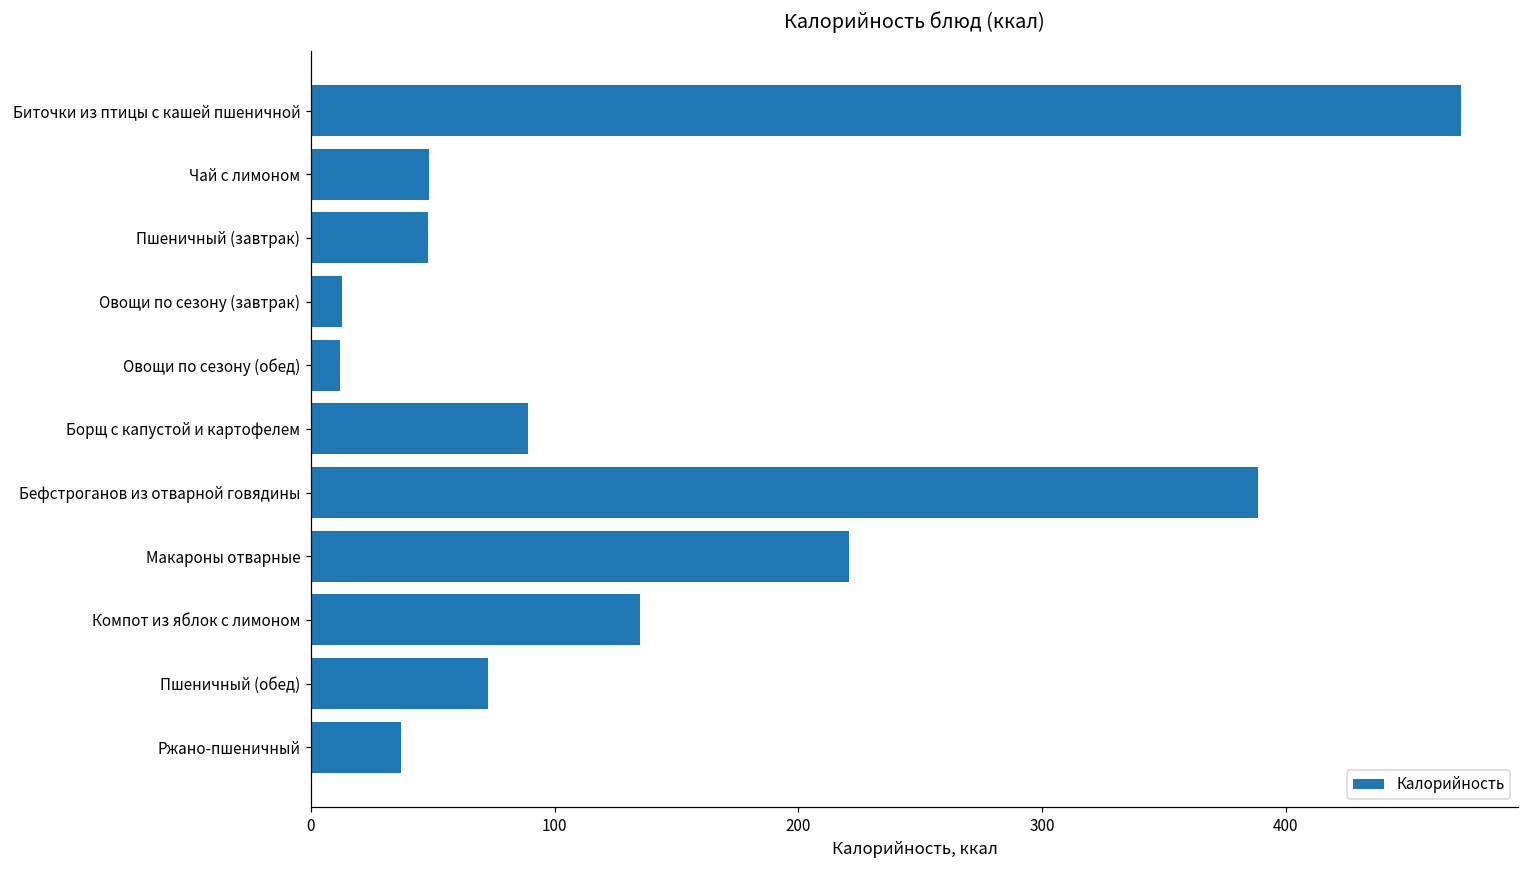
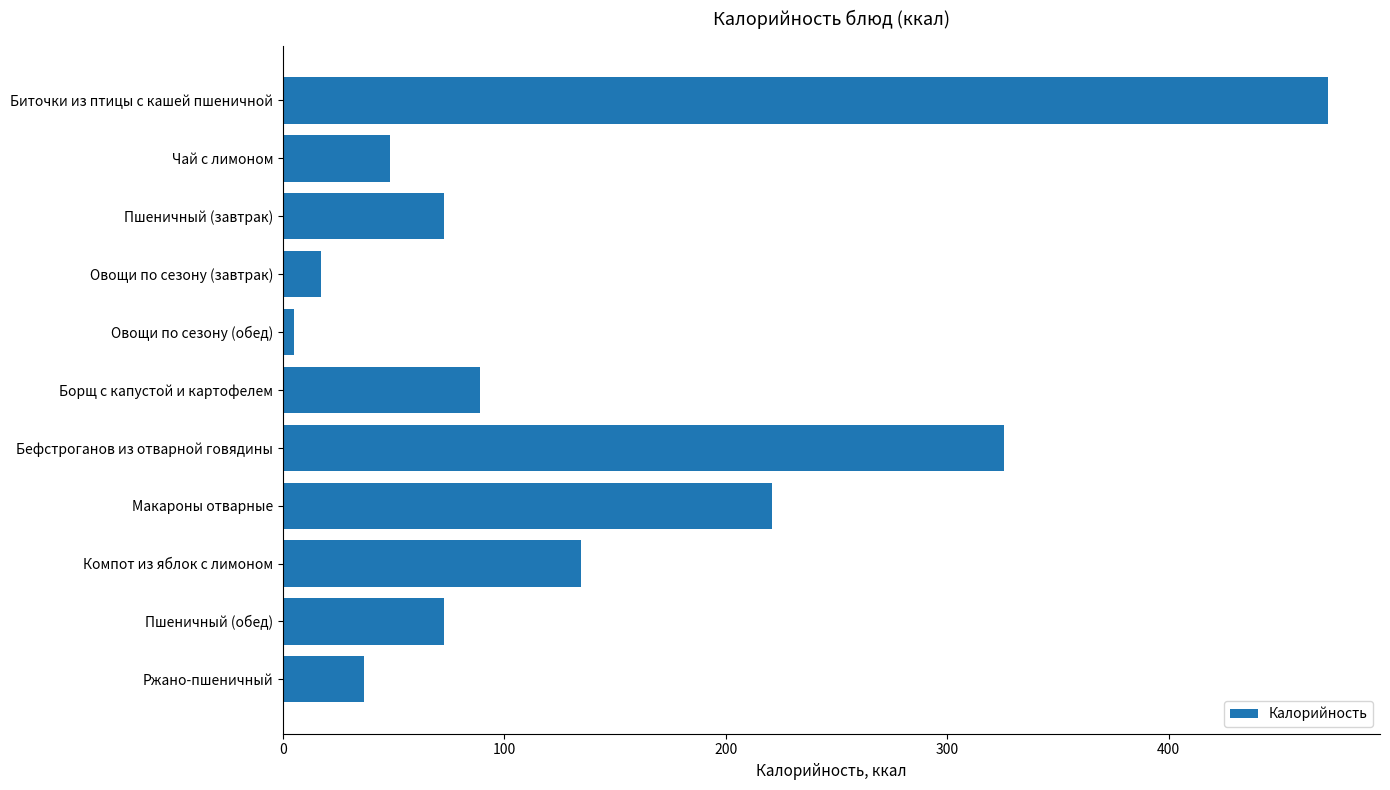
Пшеничный (завтрак): 48 -> 73
Овощи по сезону (завтрак): 13 -> 17
Овощи по сезону (обед): 12 -> 5
Бефстроганов из отварной говядины: 389 -> 326
